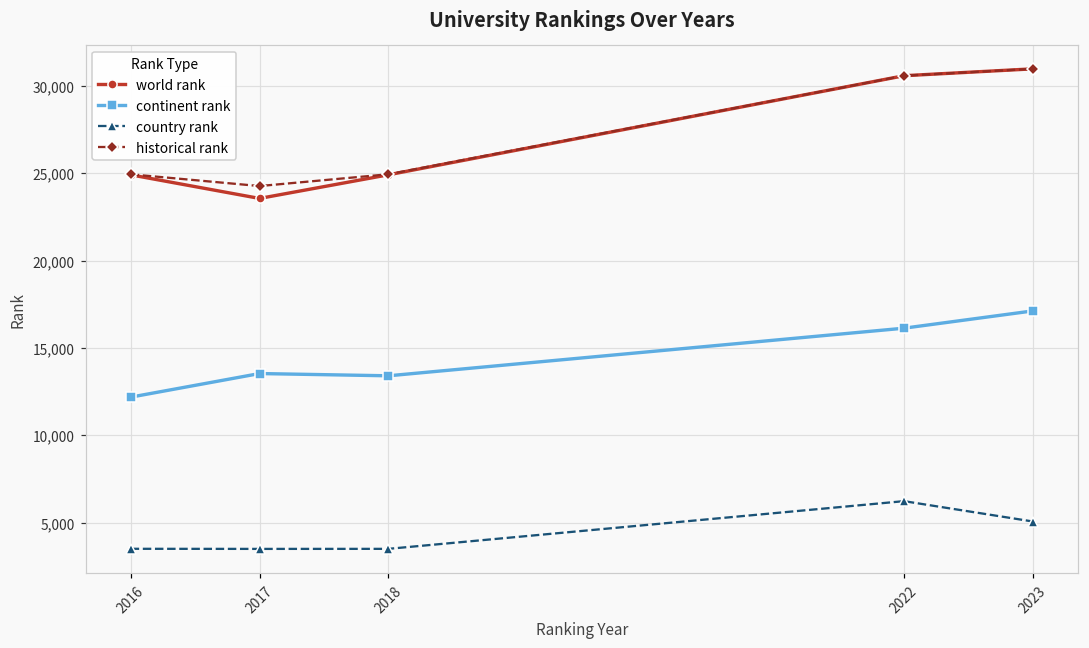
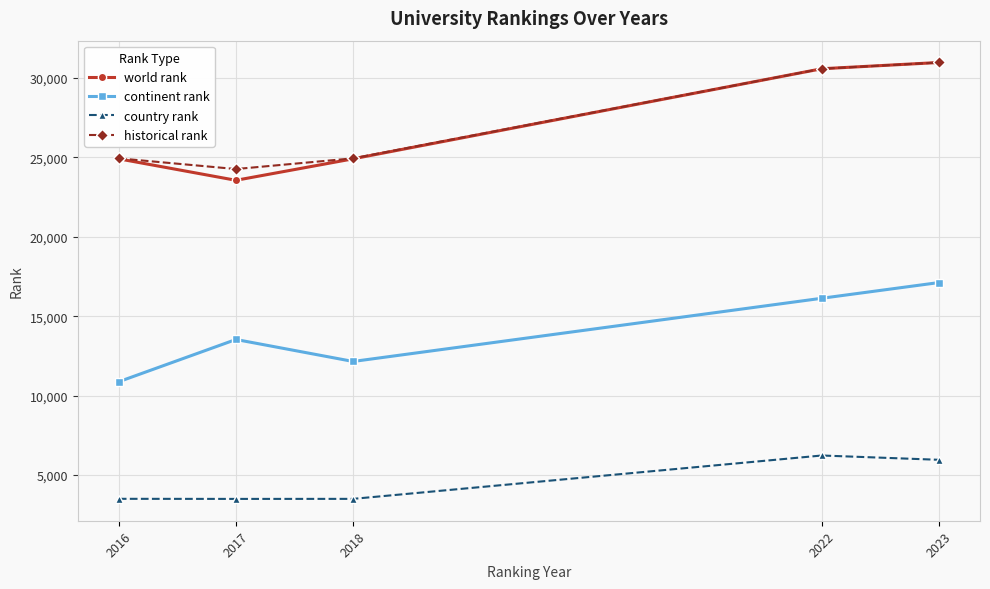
continent rank, 2016: 12,200 -> 10,900
continent rank, 2018: 13,400 -> 12,200
country rank, 2023: 5,100 -> 6,000
